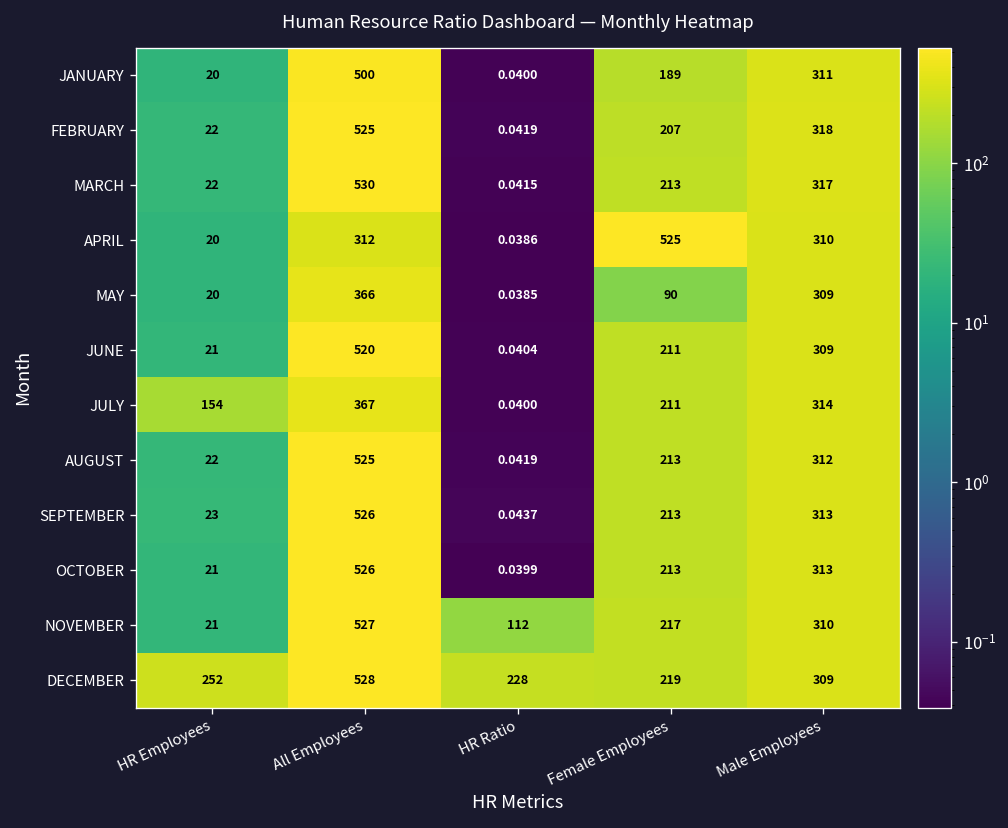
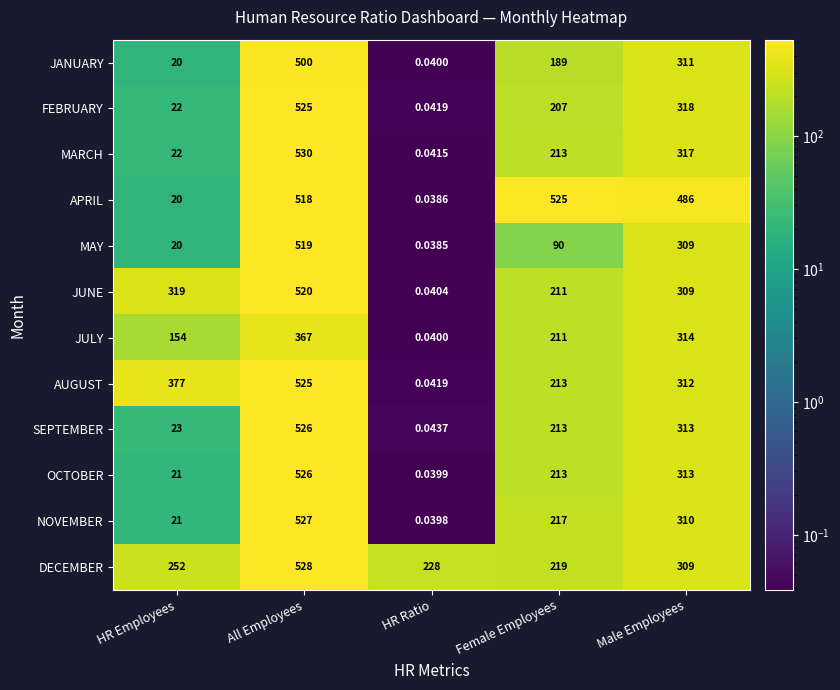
APRIL, All Employees: 312 -> 518
APRIL, Male Employees: 310 -> 486
MAY, All Employees: 366 -> 519
JUNE, HR Employees: 21 -> 319
AUGUST, HR Employees: 22 -> 377
NOVEMBER, HR Ratio: 112 -> 0.0398
